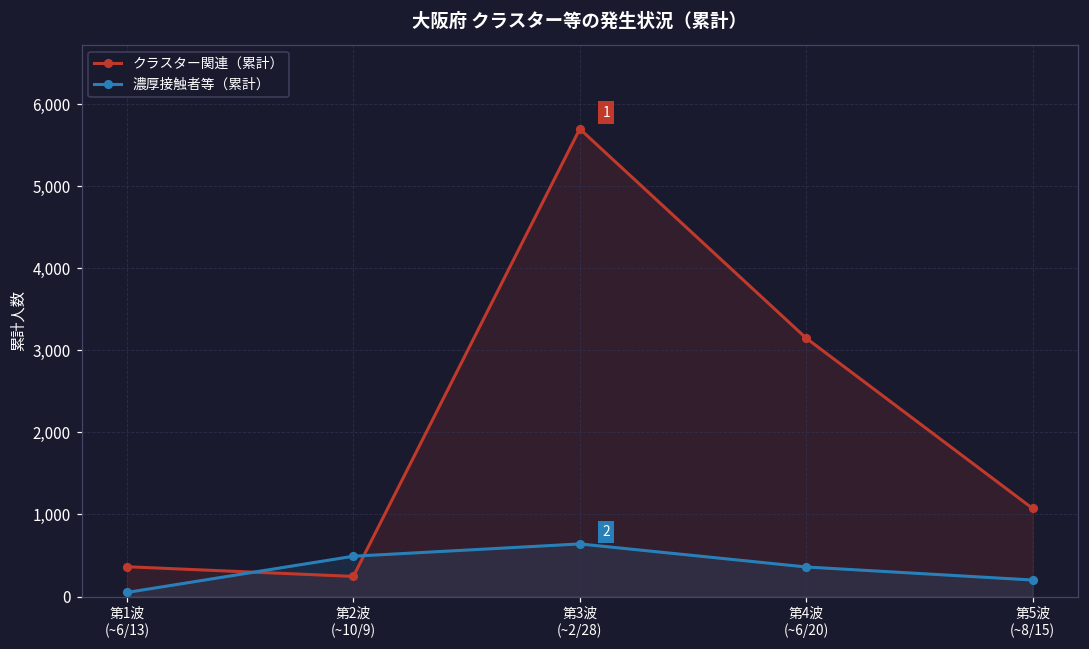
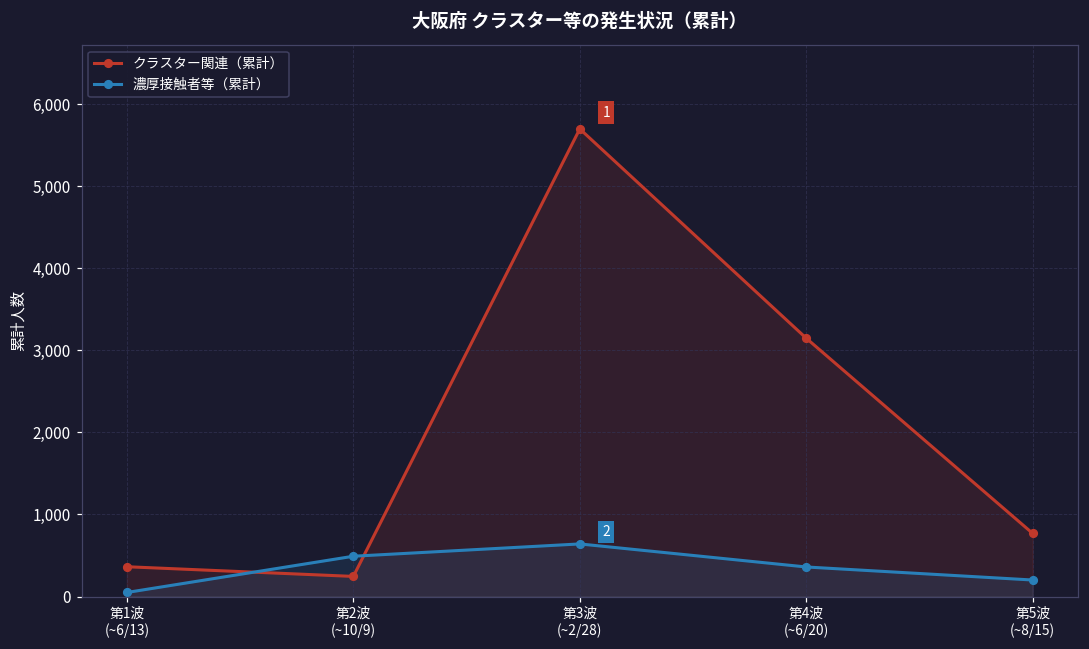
クラスター関連（累計）, 第5波 (~8/15): 1,100 -> 800
